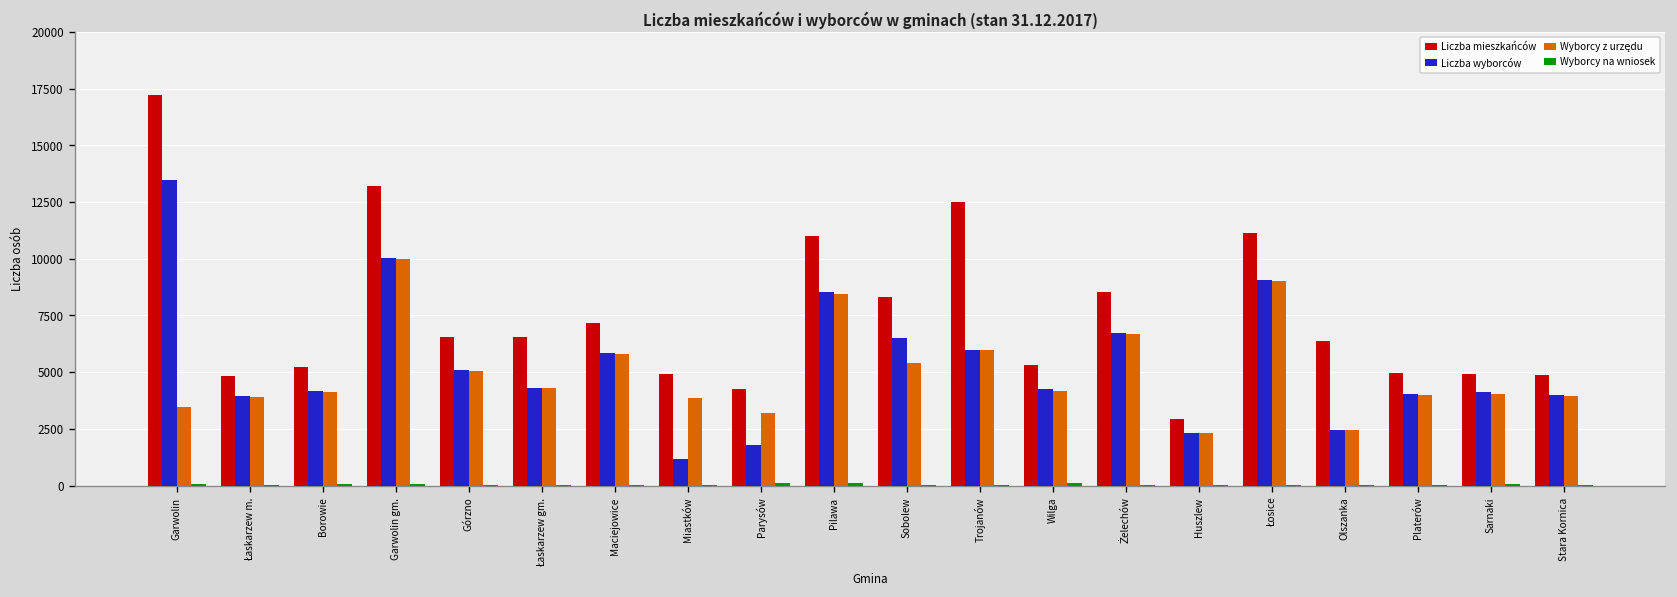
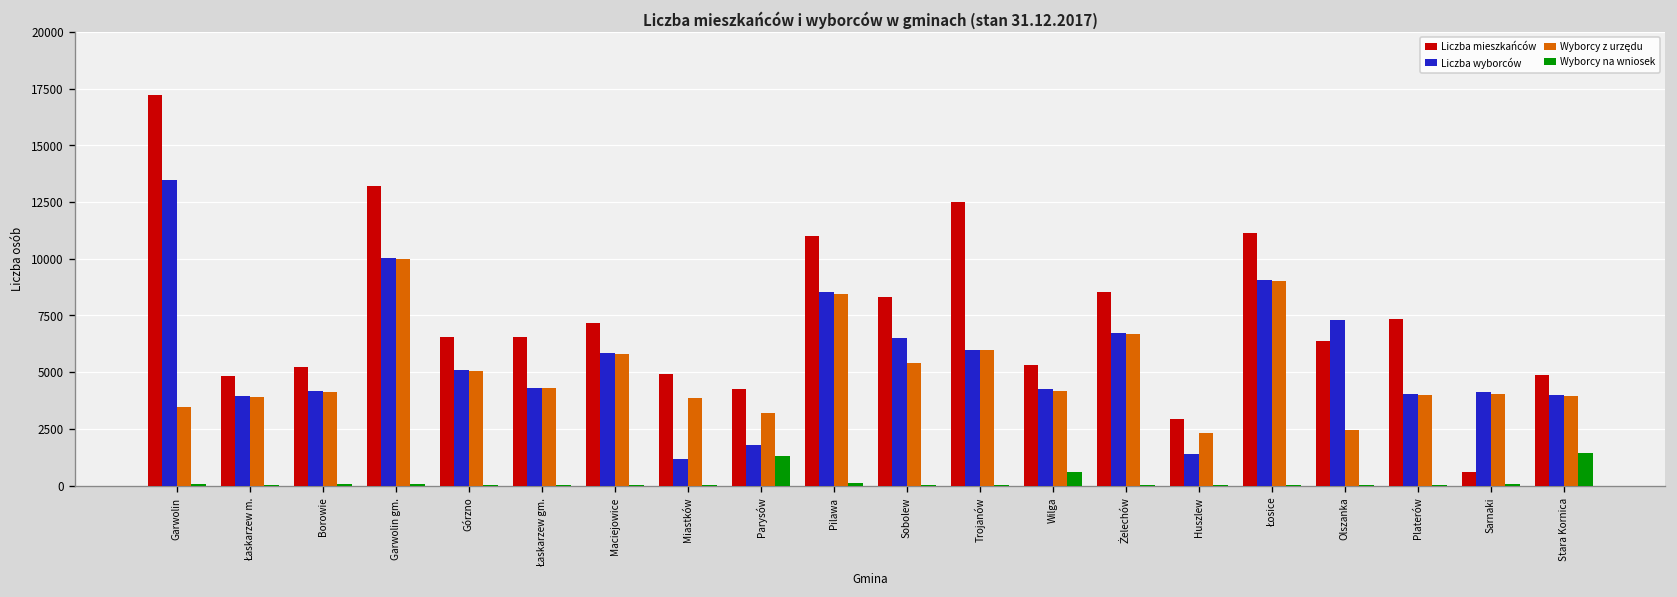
Wyborcy na wniosek, Parysów: 100 -> 1300
Wyborcy na wniosek, Wilga: 100 -> 600
Liczba wyborców, Huszlew: 2300 -> 1400
Liczba wyborców, Olszanka: 2500 -> 7300
Liczba mieszkańców, Platerów: 5000 -> 7300
Liczba mieszkańców, Sarnaki: 4900 -> 600
Wyborcy na wniosek, Stara Kornica: 0 -> 1500
